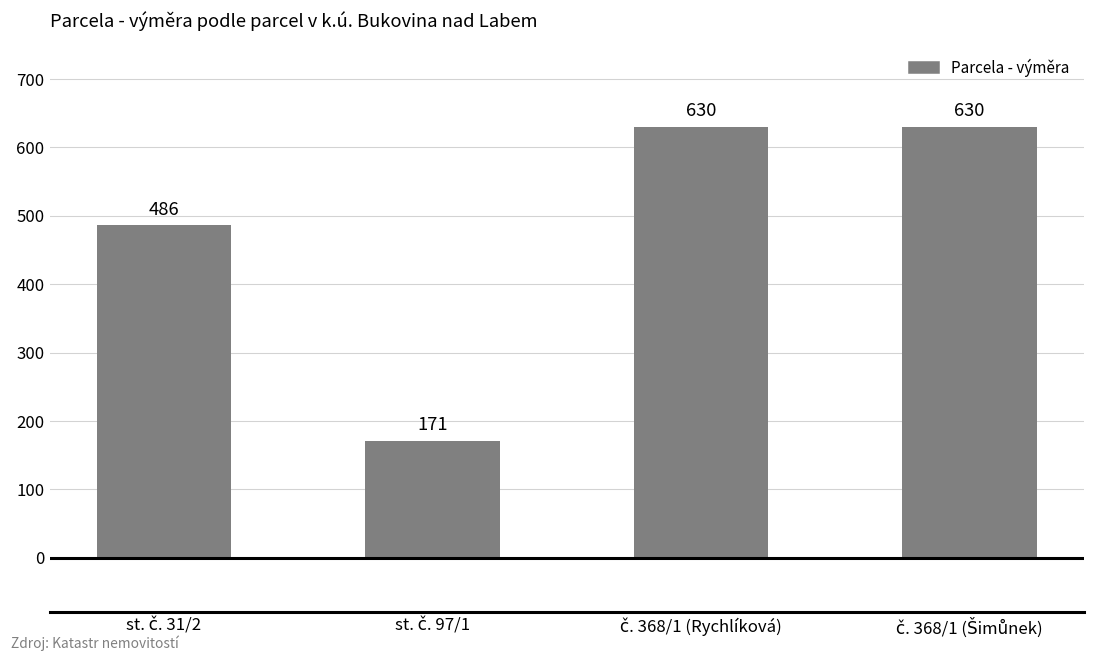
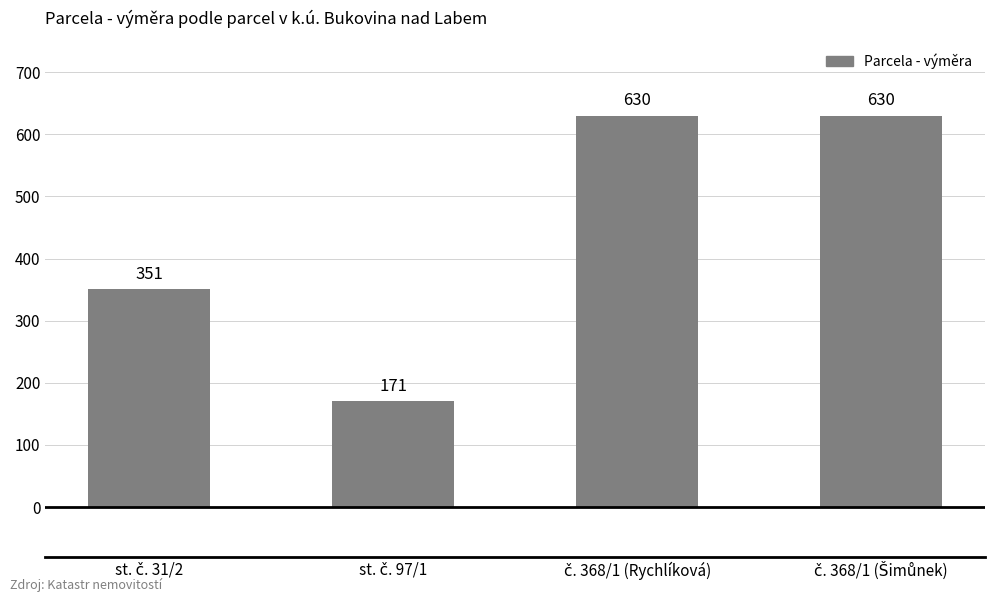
st. č. 31/2: 486 -> 351
